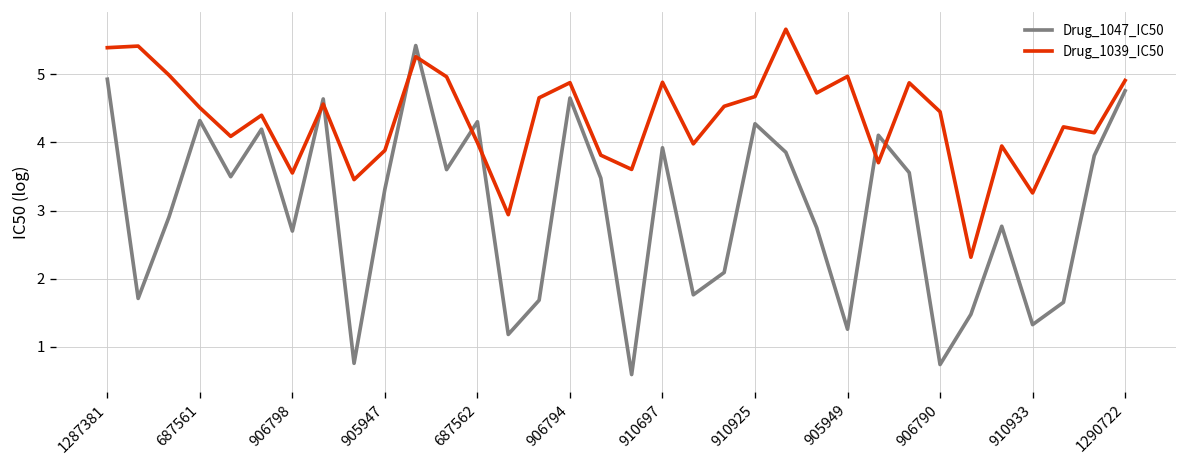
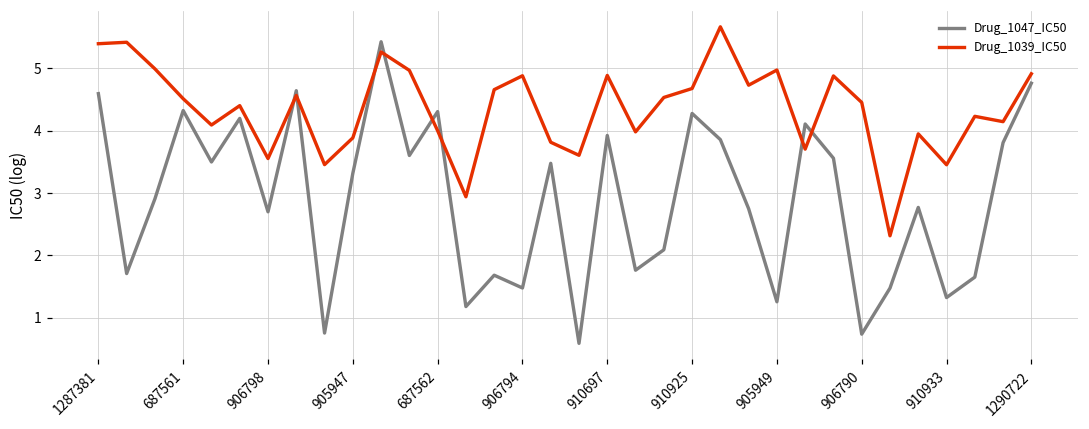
Drug_1047_IC50, 1287381: 4.9 -> 4.6
Drug_1047_IC50, 906794: 4.7 -> 1.5
Drug_1039_IC50, 910933: 3.3 -> 3.5
